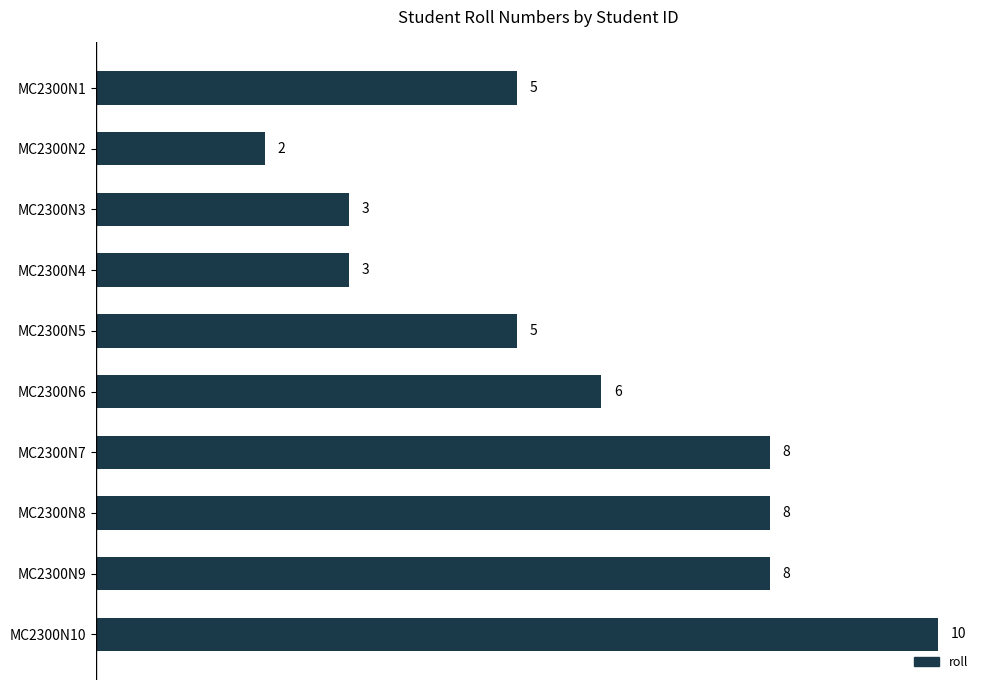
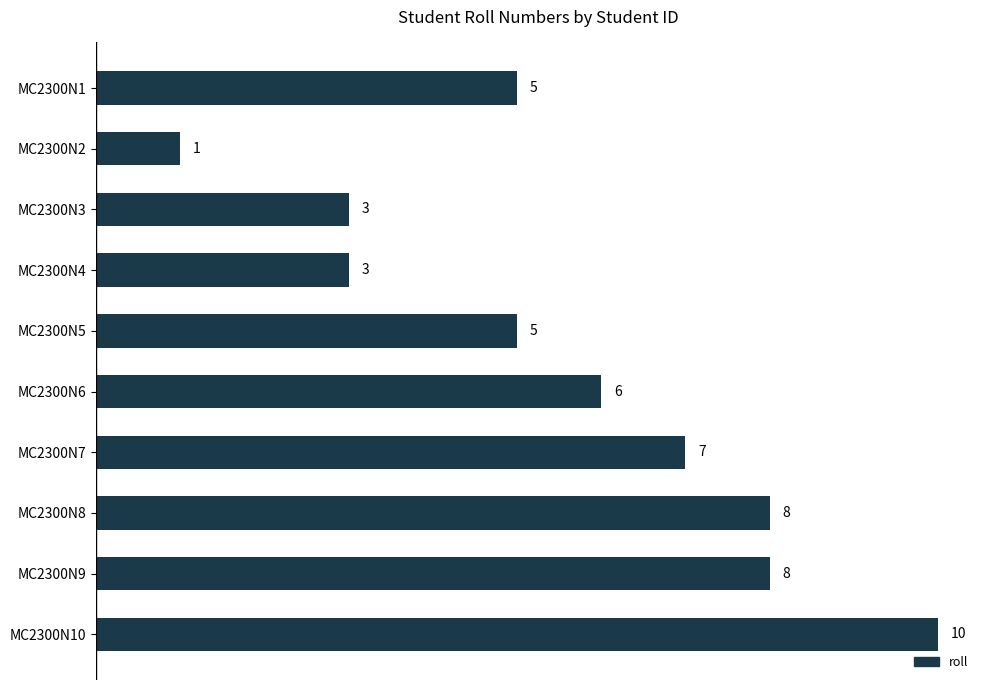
MC2300N2: 2 -> 1
MC2300N7: 8 -> 7
